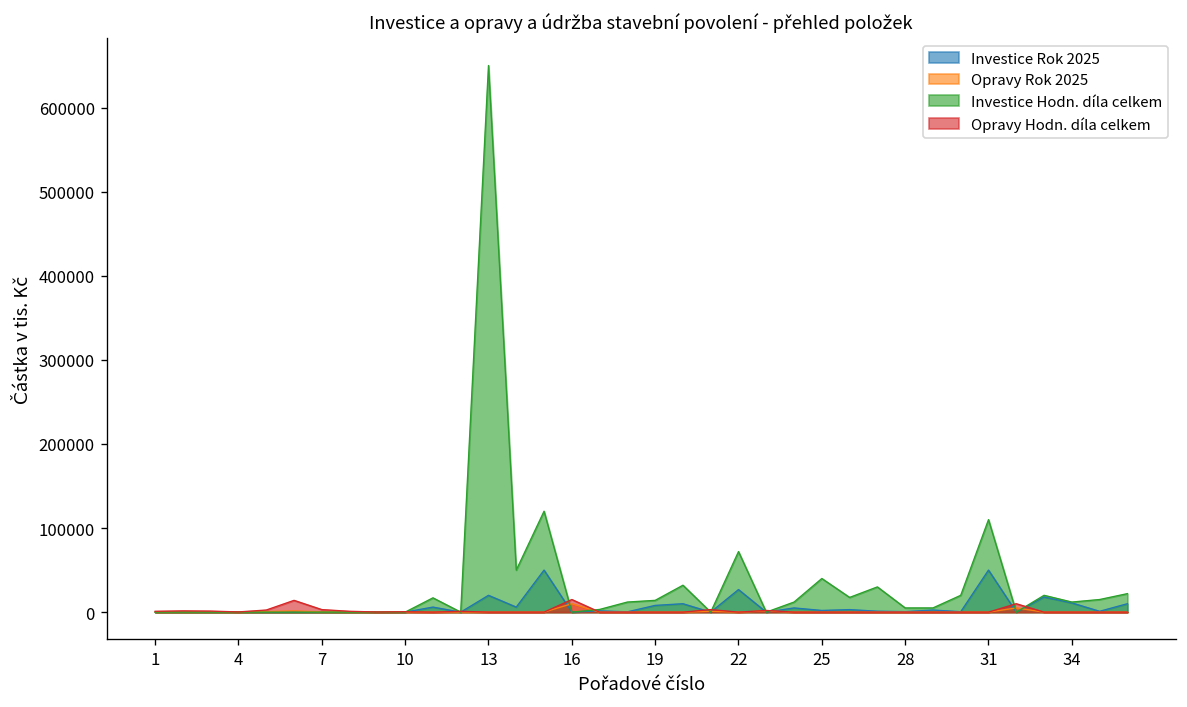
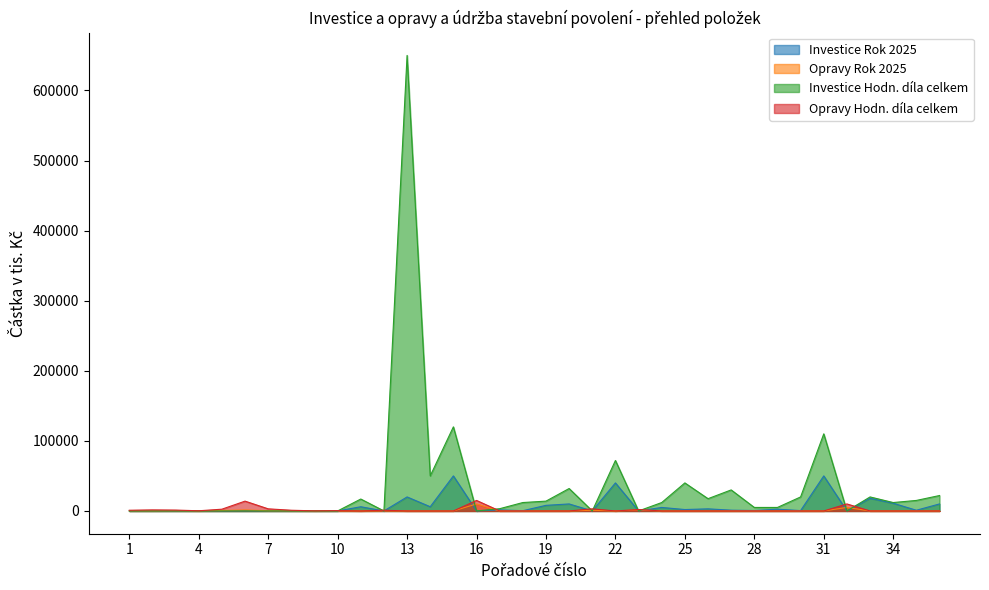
Investice Rok 2025, 22: 30000 -> 40000
